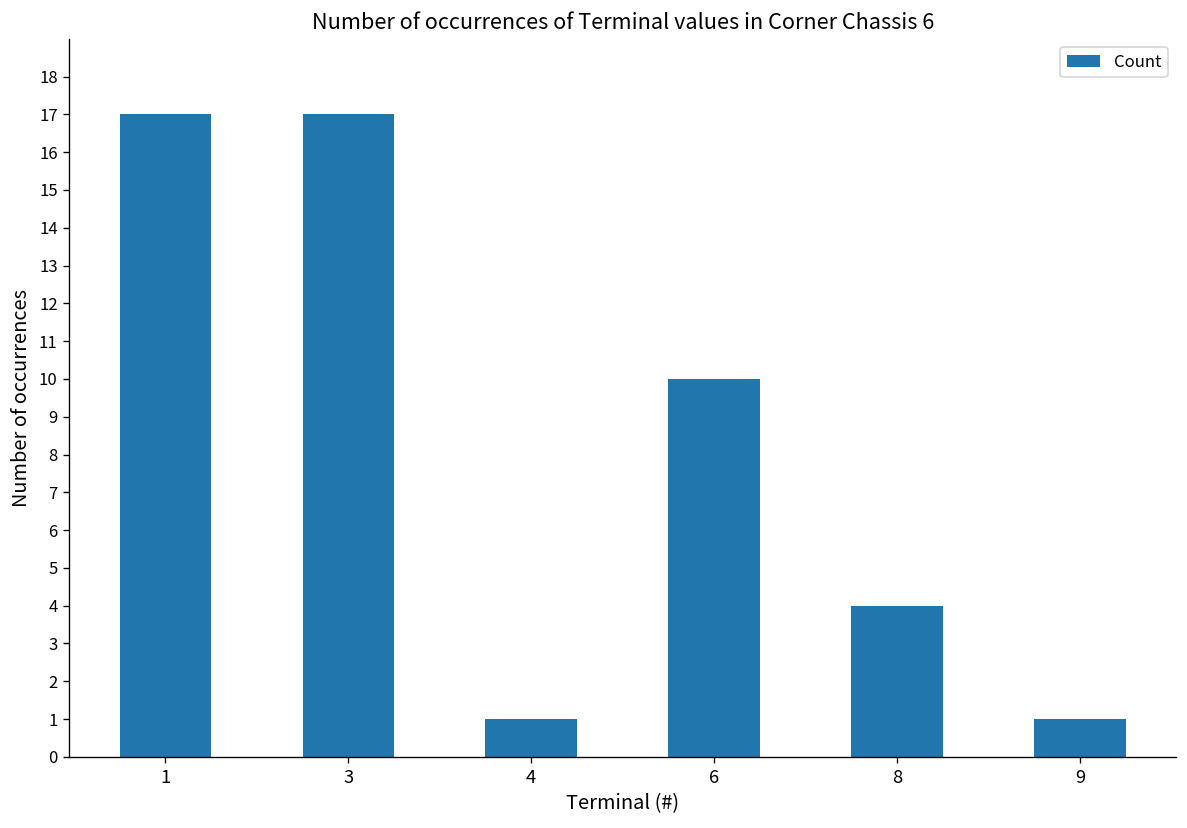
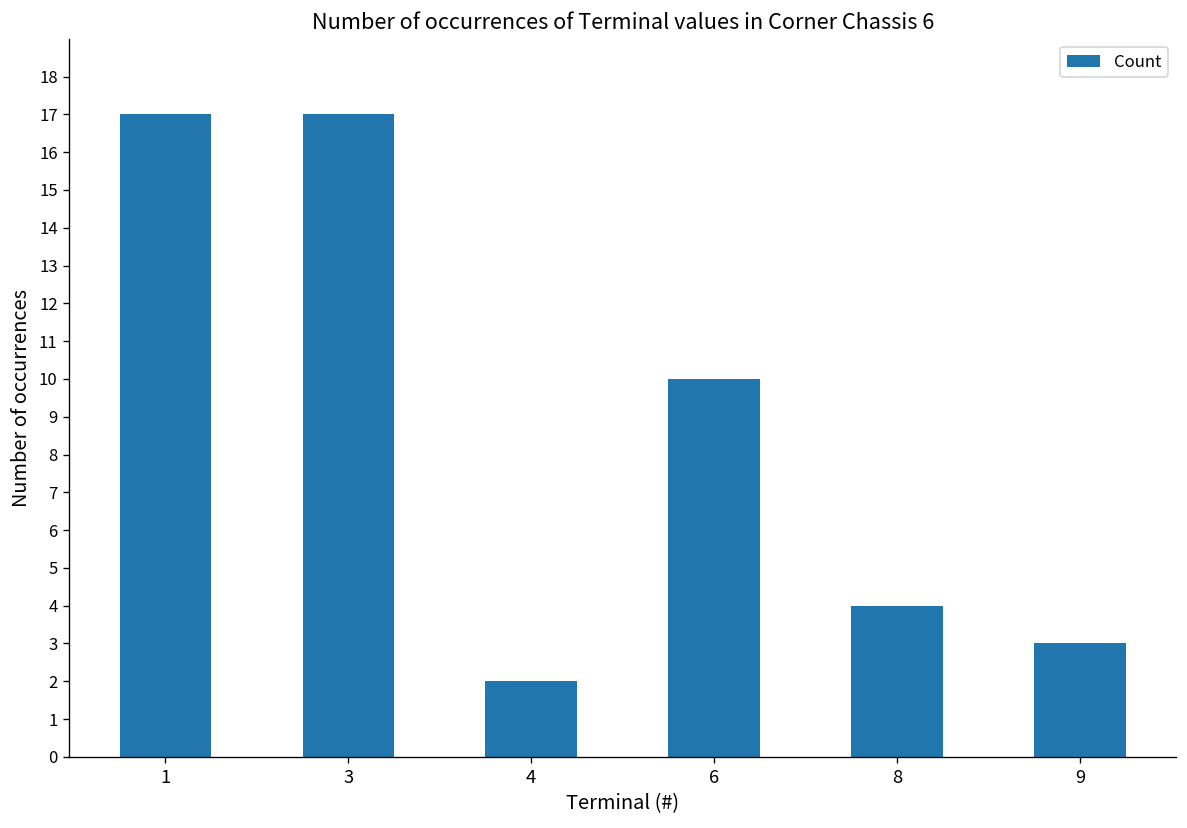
4: 1 -> 2
9: 1 -> 3
